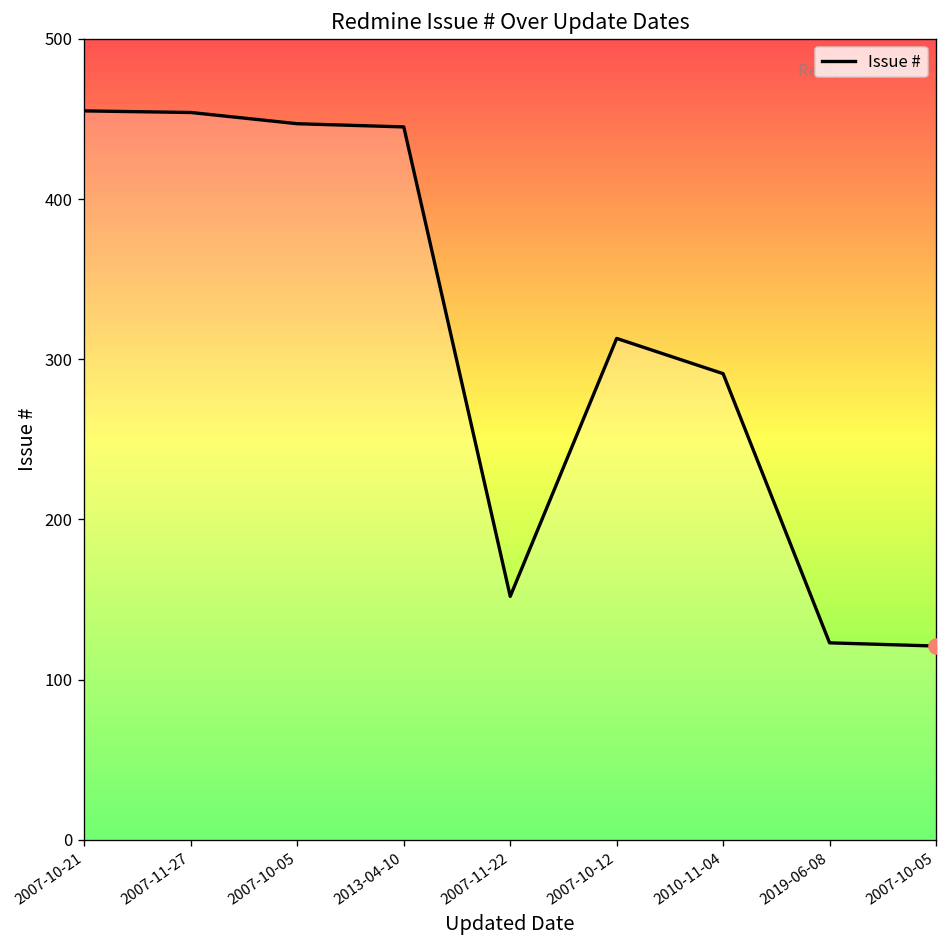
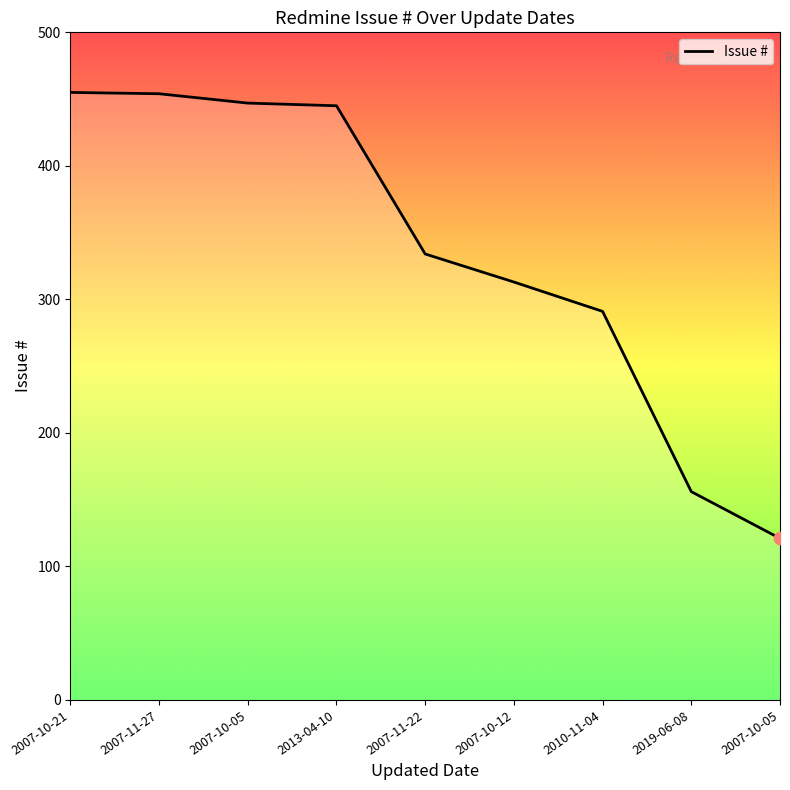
Issue #, 2007-11-22: 152 -> 334
Issue #, 2019-06-08: 123 -> 156
